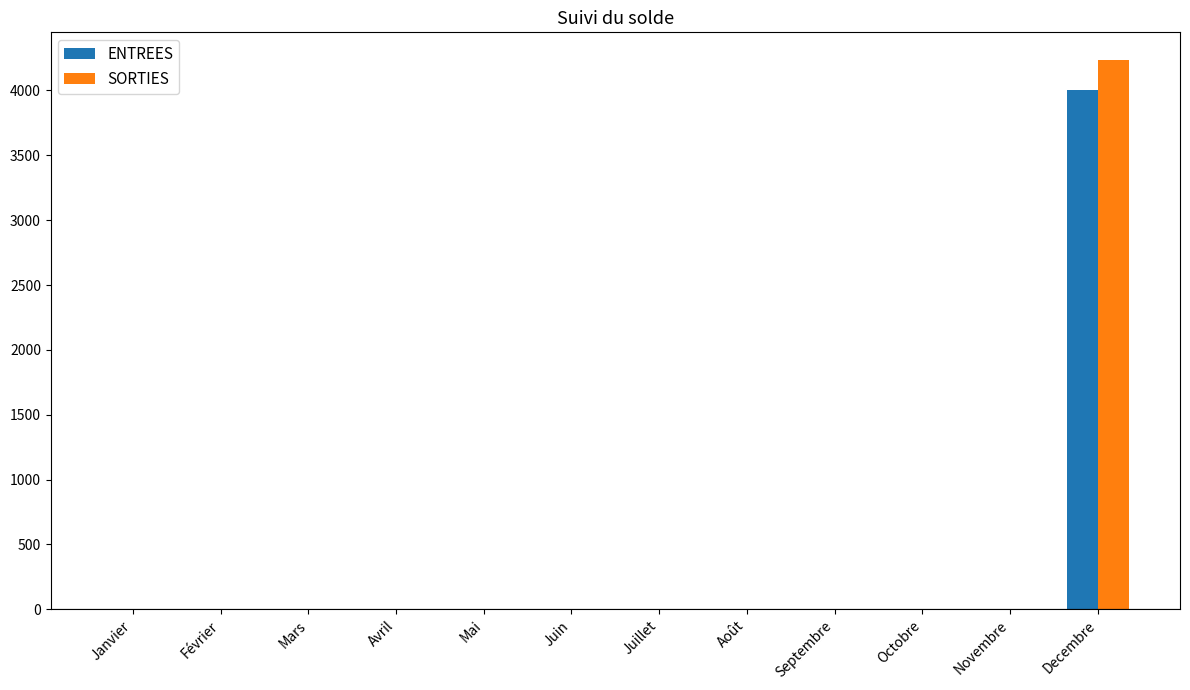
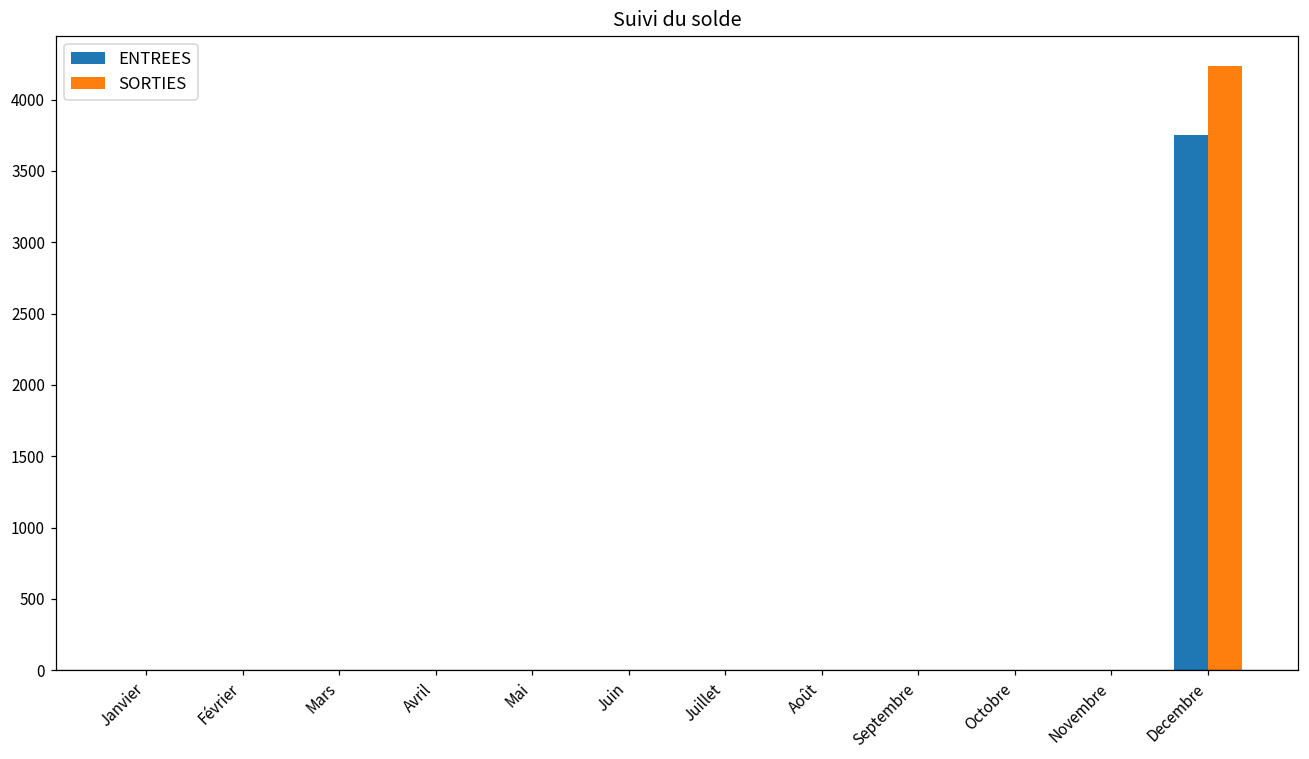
ENTREES, Decembre: 4000 -> 3750
